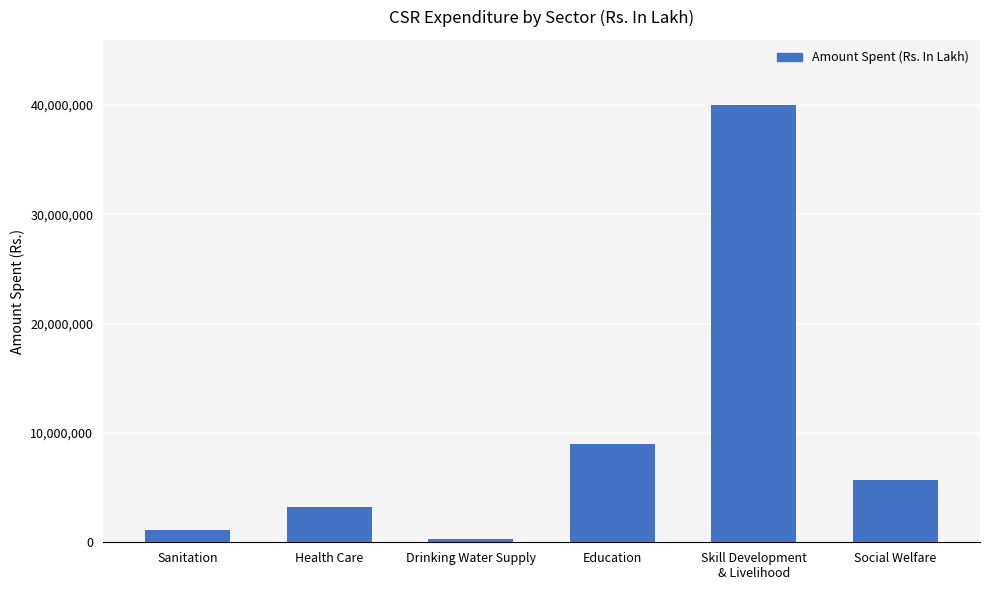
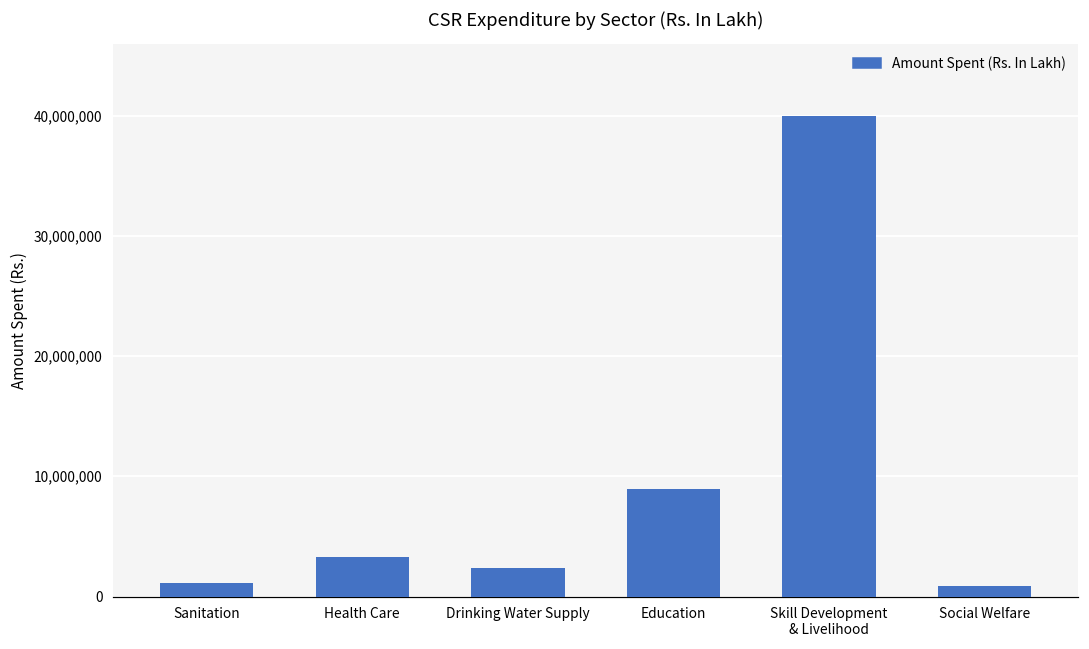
Drinking Water Supply: 300,000 -> 2,400,000
Social Welfare: 5,700,000 -> 900,000
